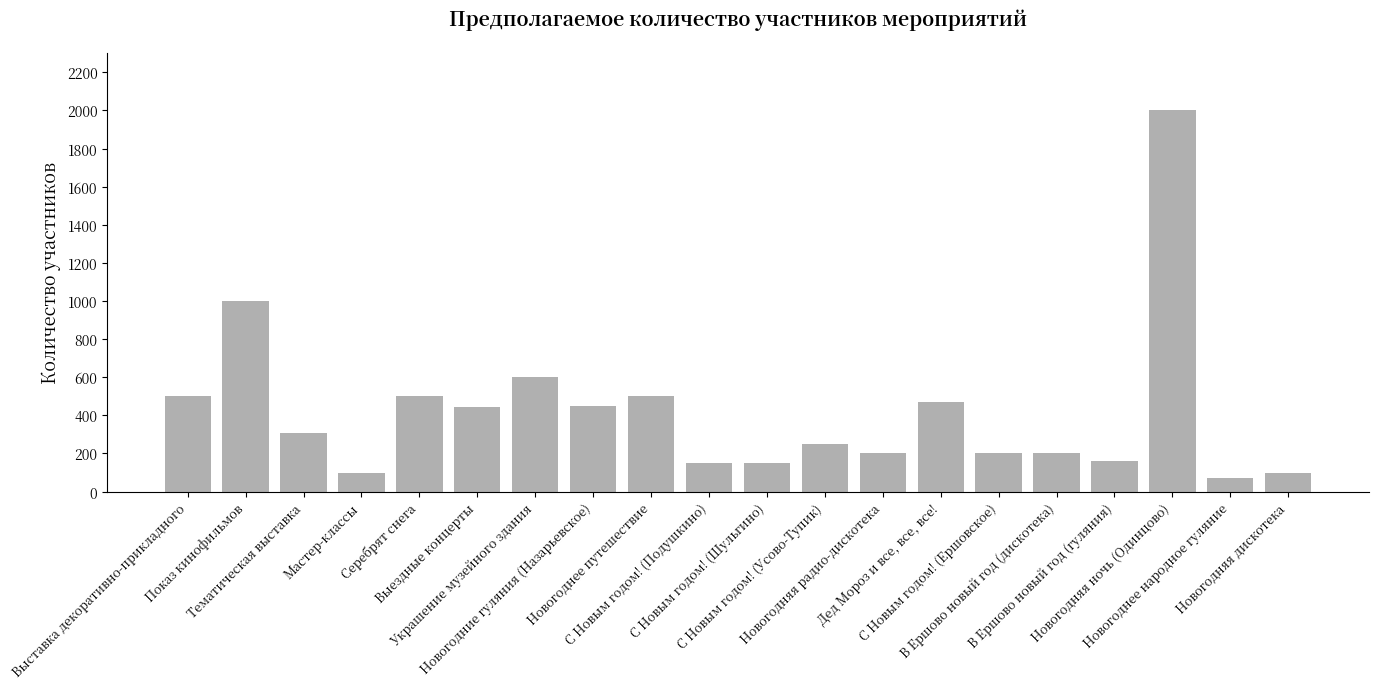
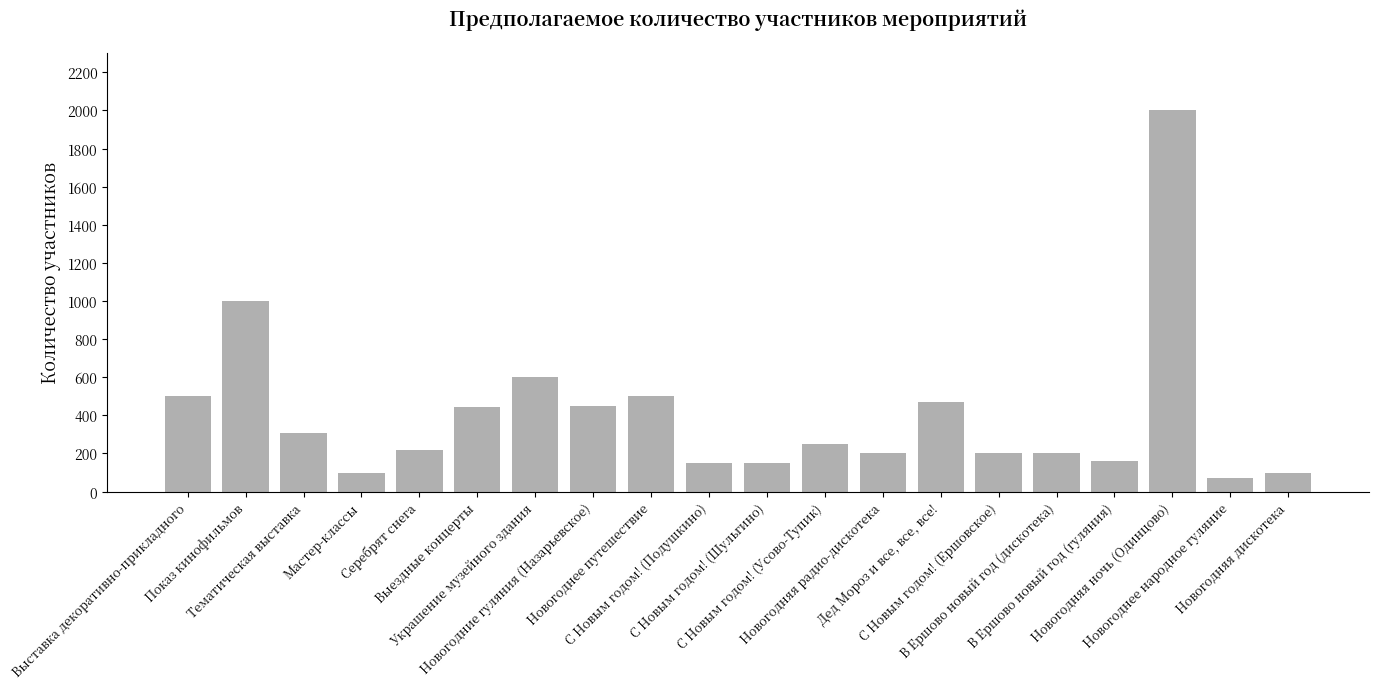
Серебрят снега: 500 -> 220
